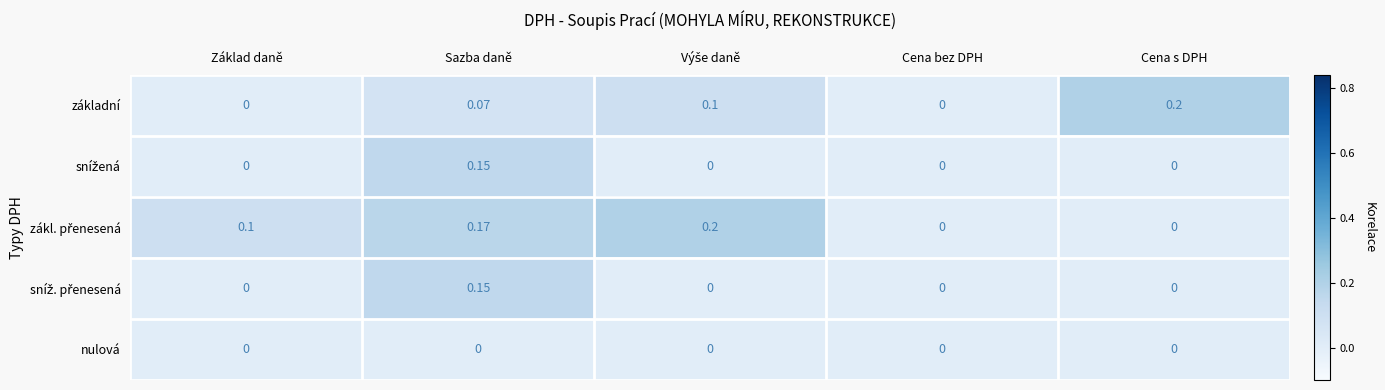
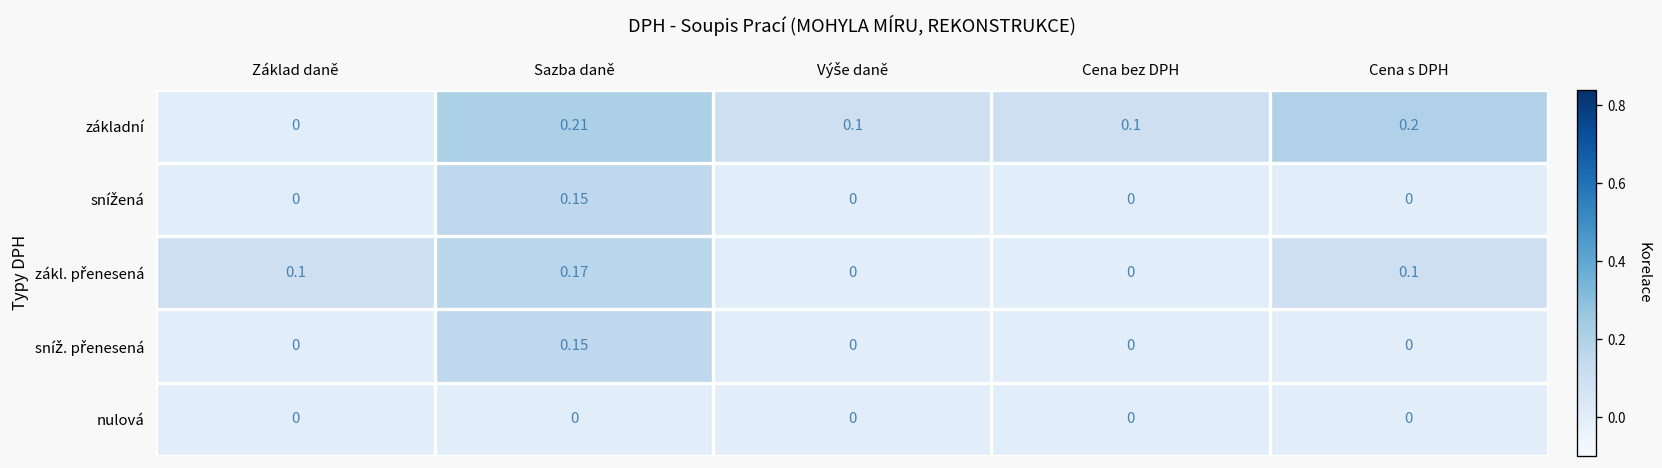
základní, Sazba daně: 0.07 -> 0.21
základní, Cena bez DPH: 0 -> 0.1
zákl. přenesená, Výše daně: 0.2 -> 0
zákl. přenesená, Cena s DPH: 0 -> 0.1
